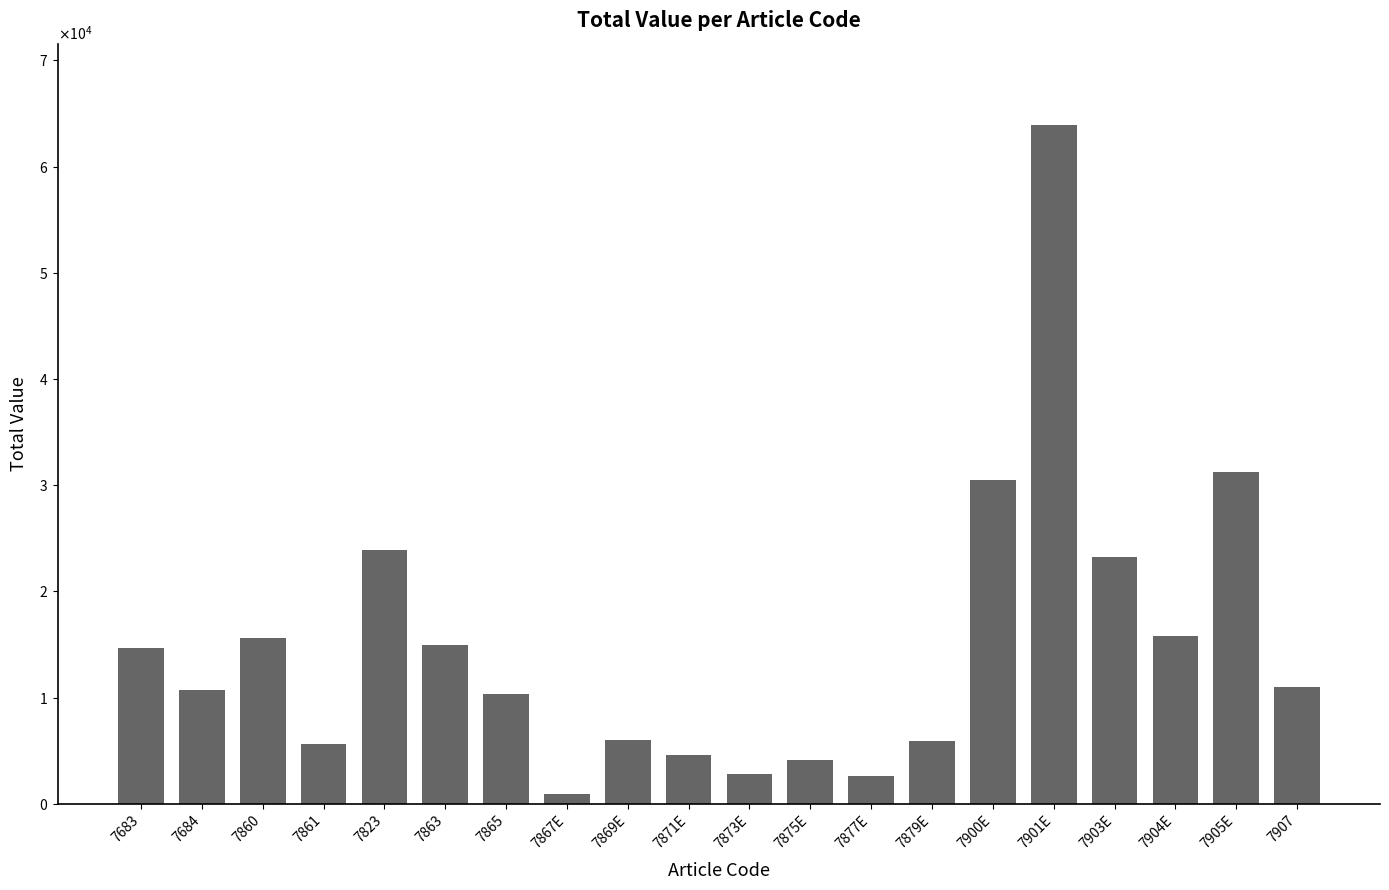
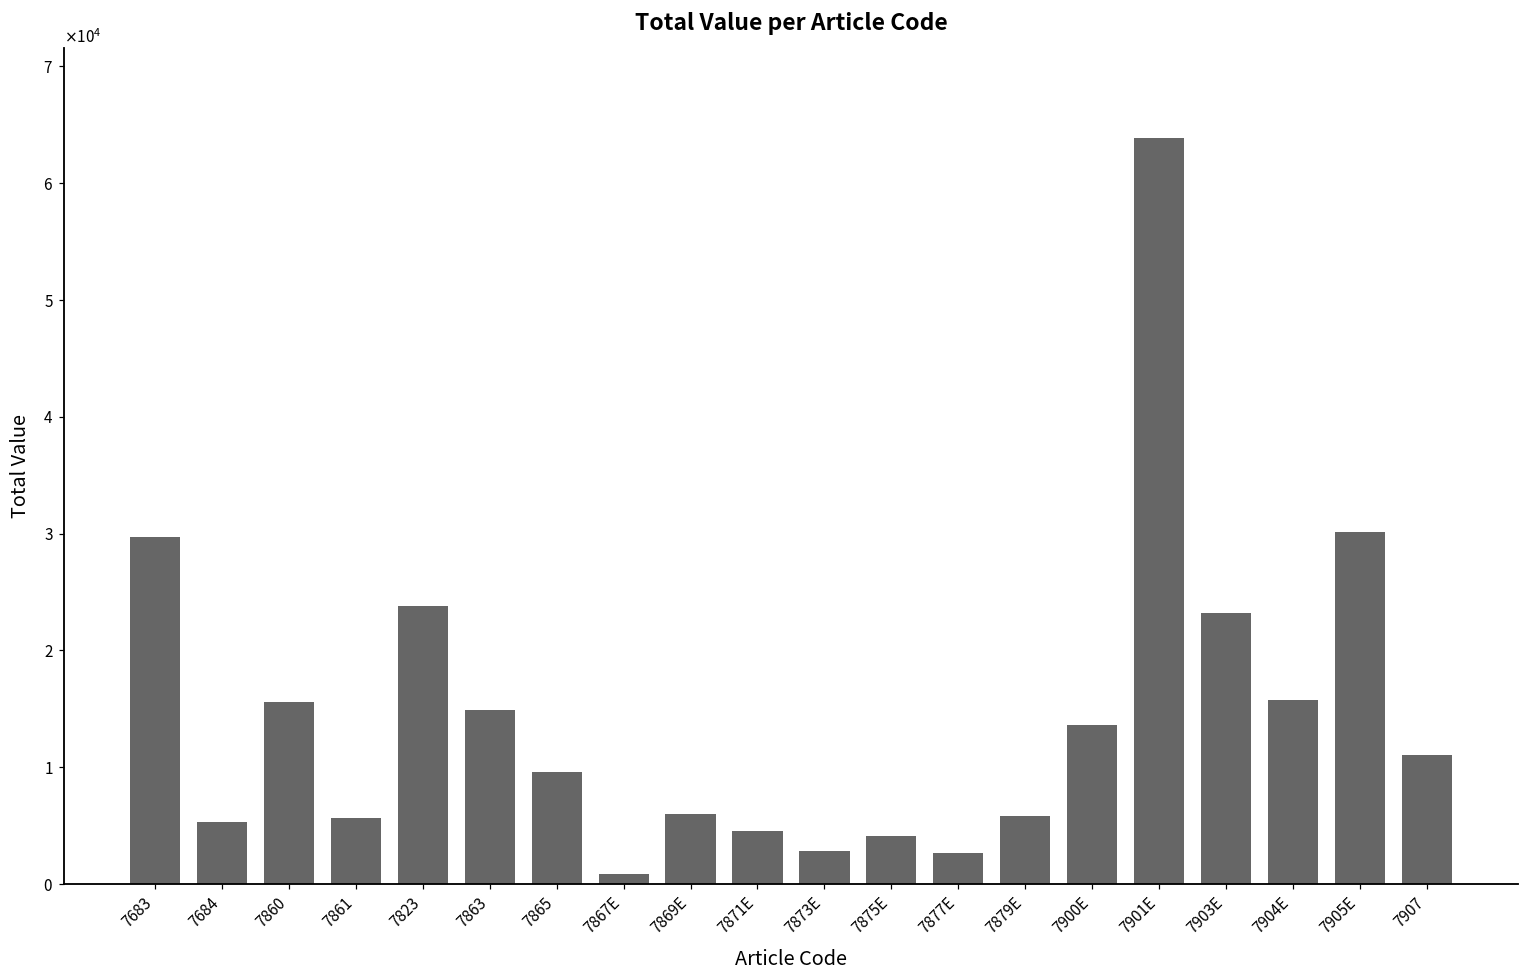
7683: 14600 -> 29800
7684: 10700 -> 5300
7865: 10400 -> 9600
7900E: 30500 -> 13600
7905E: 31300 -> 30200
